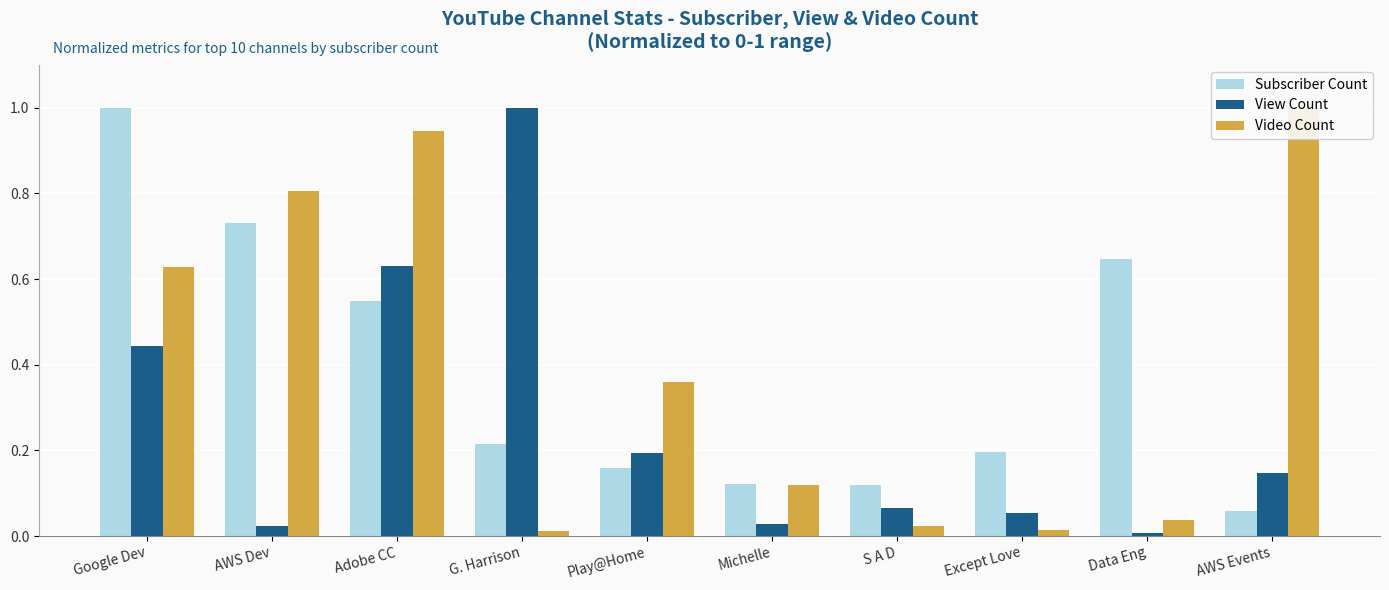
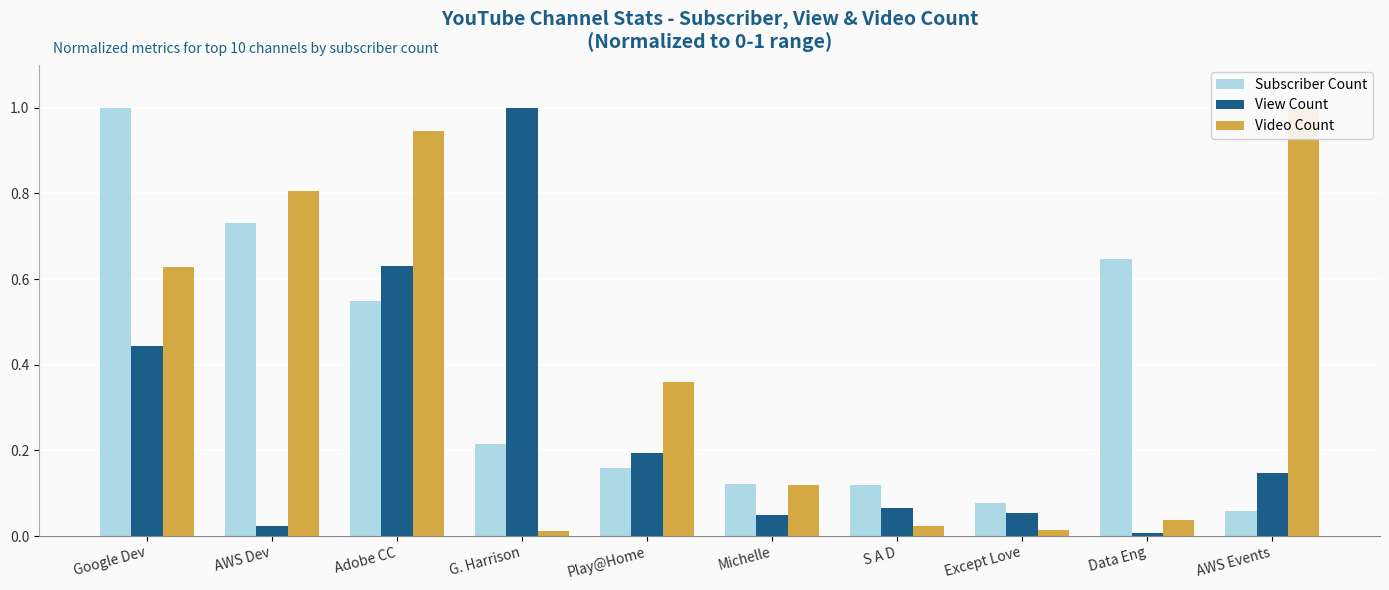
View Count, Michelle: 0.03 -> 0.05
Subscriber Count, Except Love: 0.20 -> 0.08
